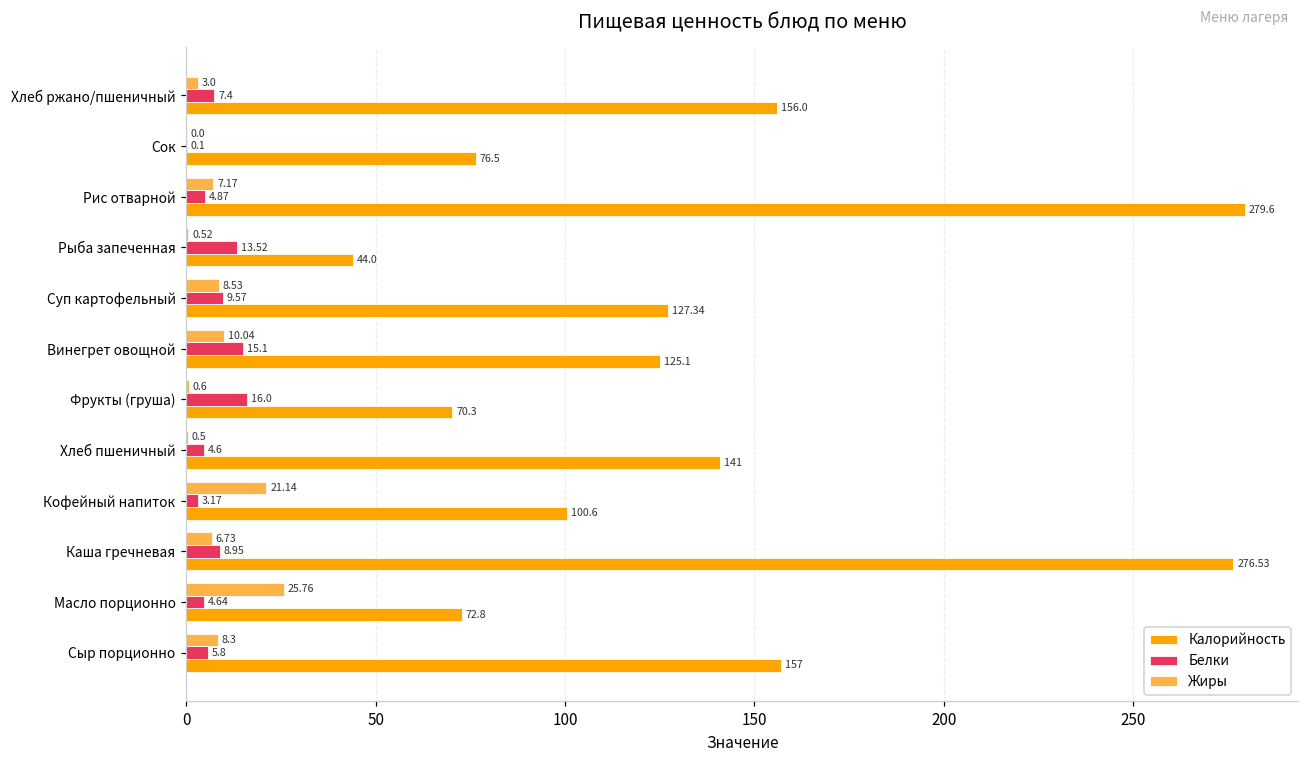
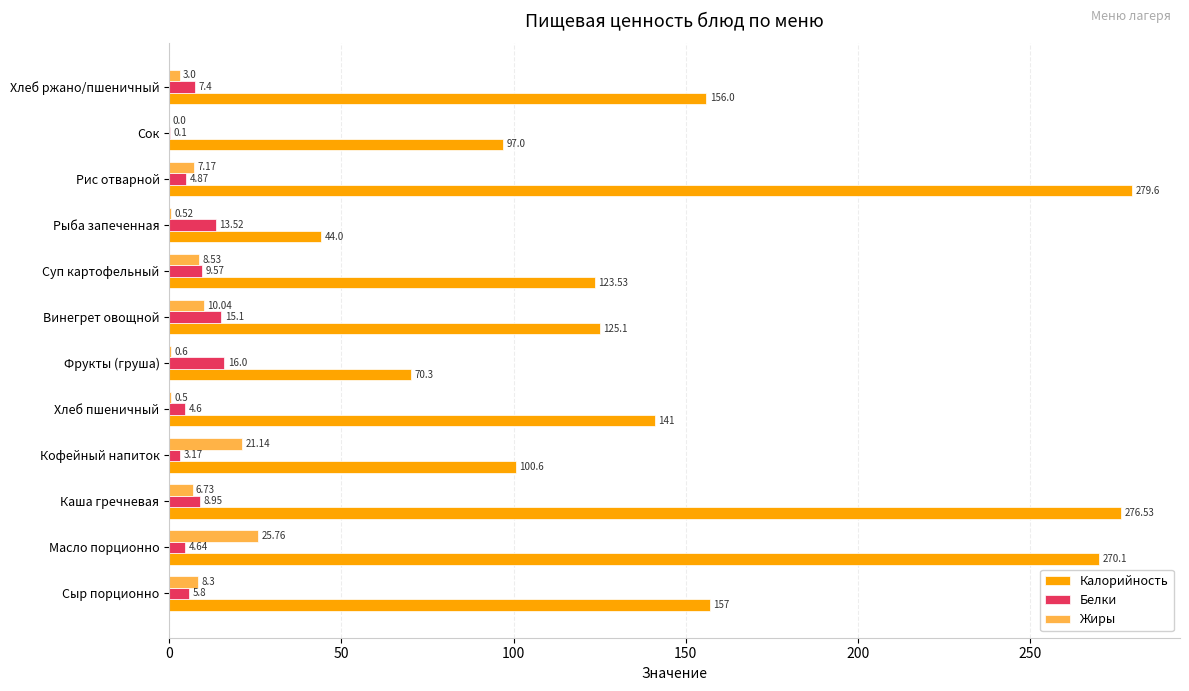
Калорийность, Сок: 76.5 -> 97.0
Калорийность, Суп картофельный: 127.34 -> 123.53
Калорийность, Масло порционно: 72.8 -> 270.1
